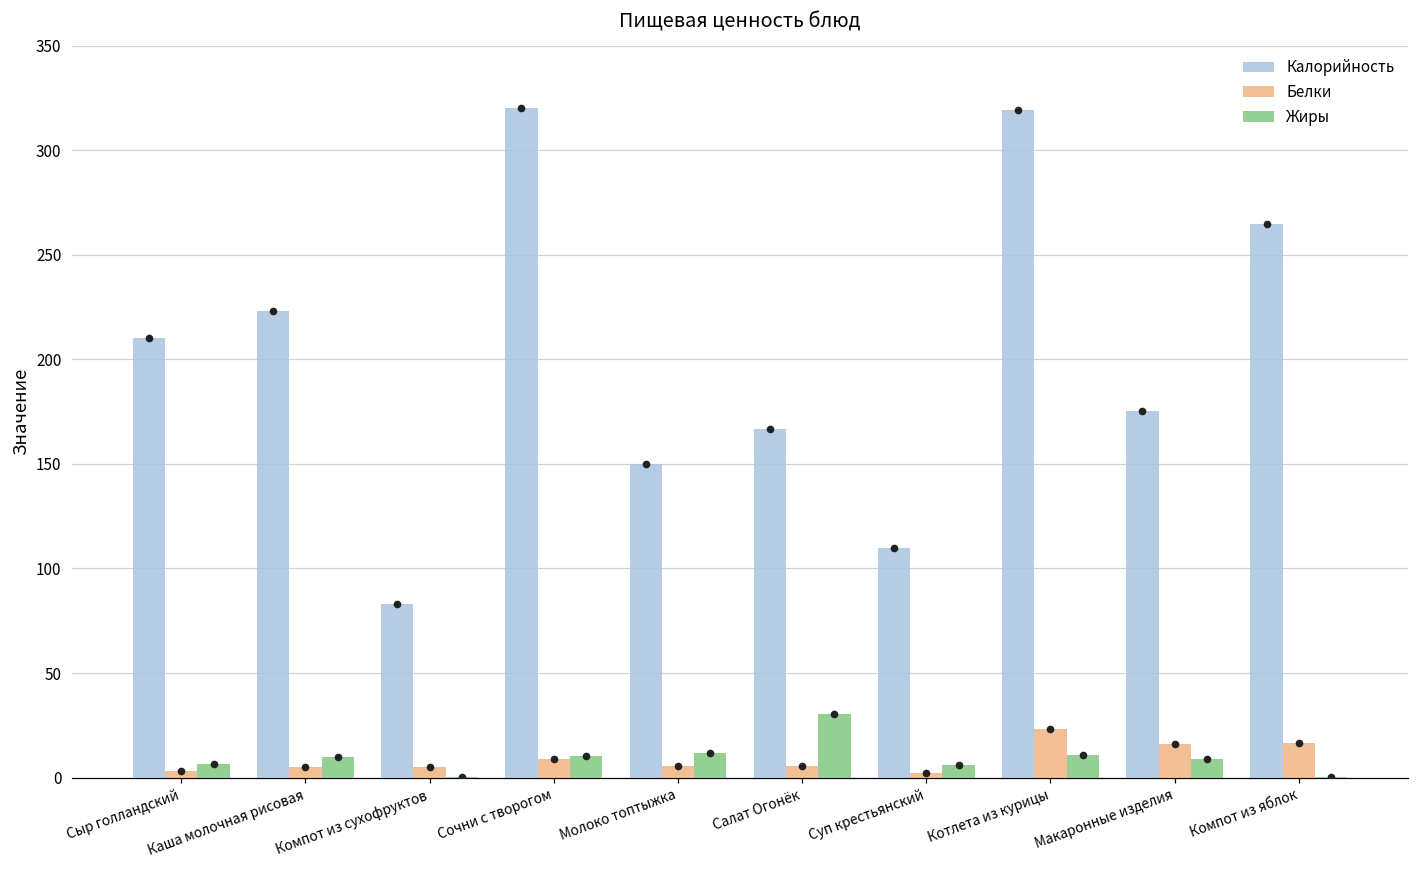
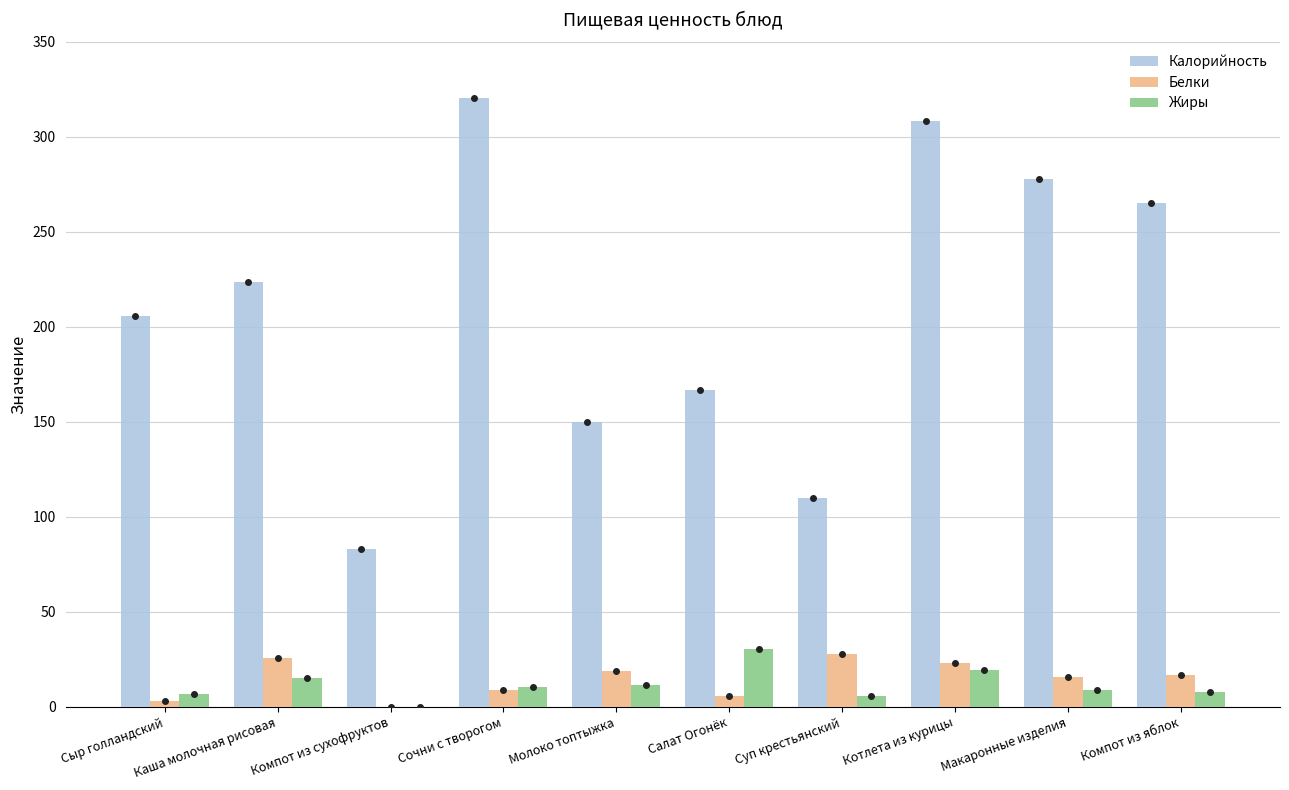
Калорийность, Сыр голландский: 210 -> 206
Белки, Каша молочная рисовая: 5 -> 26
Жиры, Каша молочная рисовая: 10 -> 15
Белки, Компот из сухофруктов: 5 -> 0
Белки, Молоко топтыжка: 5 -> 19
Белки, Суп крестьянский: 2 -> 28
Калорийность, Котлета из курицы: 319 -> 308
Жиры, Котлета из курицы: 11 -> 20
Калорийность, Макаронные изделия: 175 -> 278
Жиры, Компот из яблок: 0 -> 8
